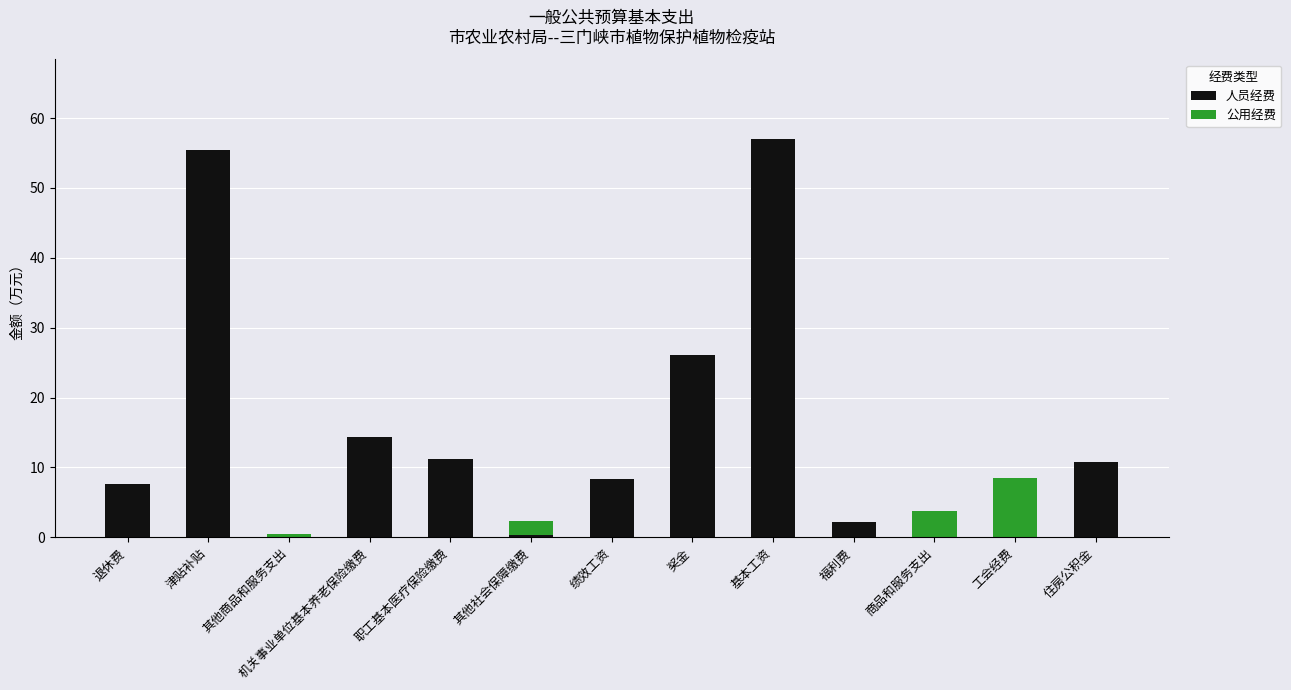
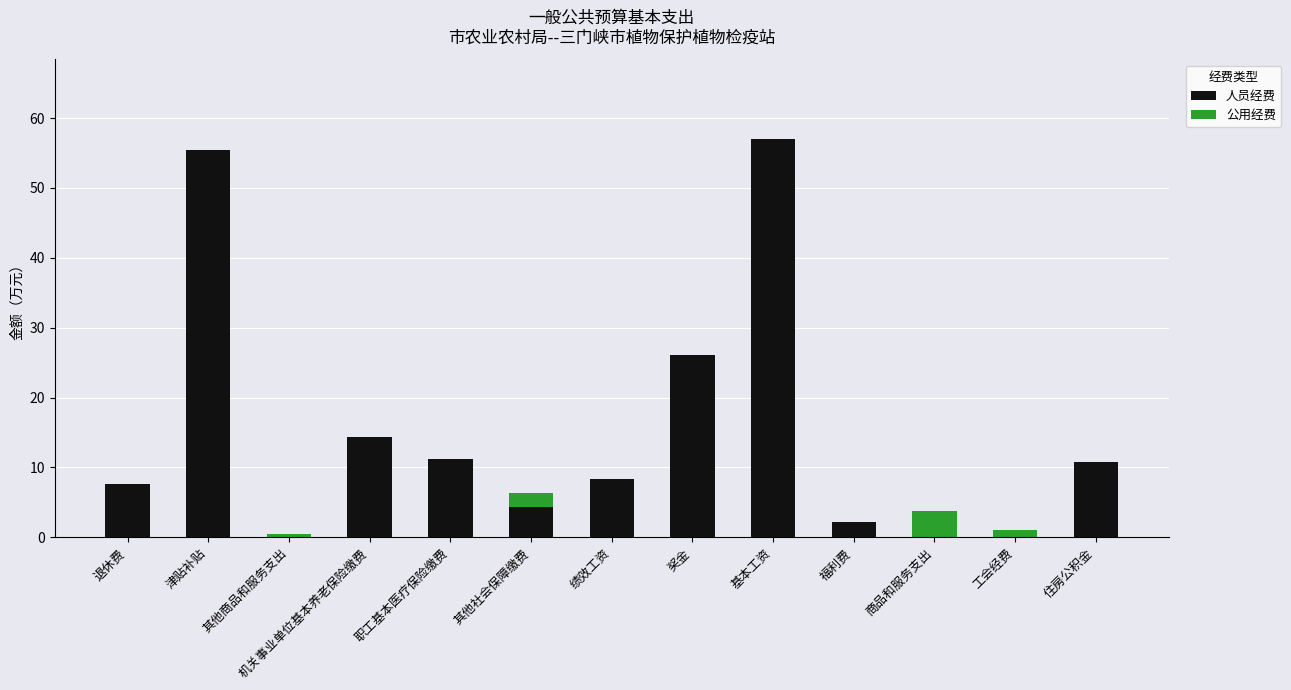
人员经费, 其他社会保障缴费: 0 -> 4
公用经费, 工会经费: 9 -> 1
